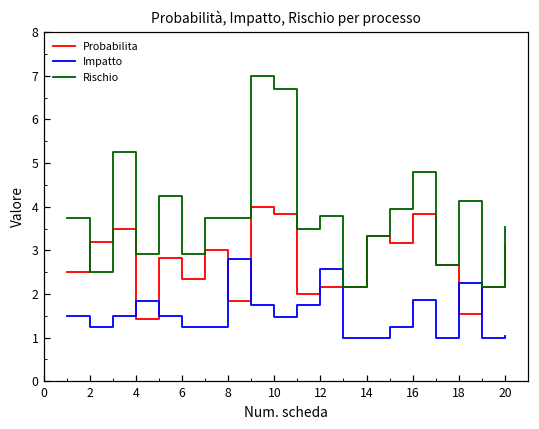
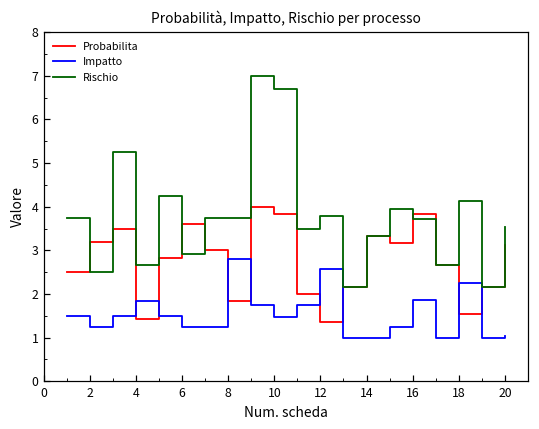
Rischio, 4: 2.9 -> 2.7
Probabilita, 6: 2.3 -> 3.6
Probabilita, 12: 2.2 -> 1.4
Rischio, 16: 4.8 -> 3.7
